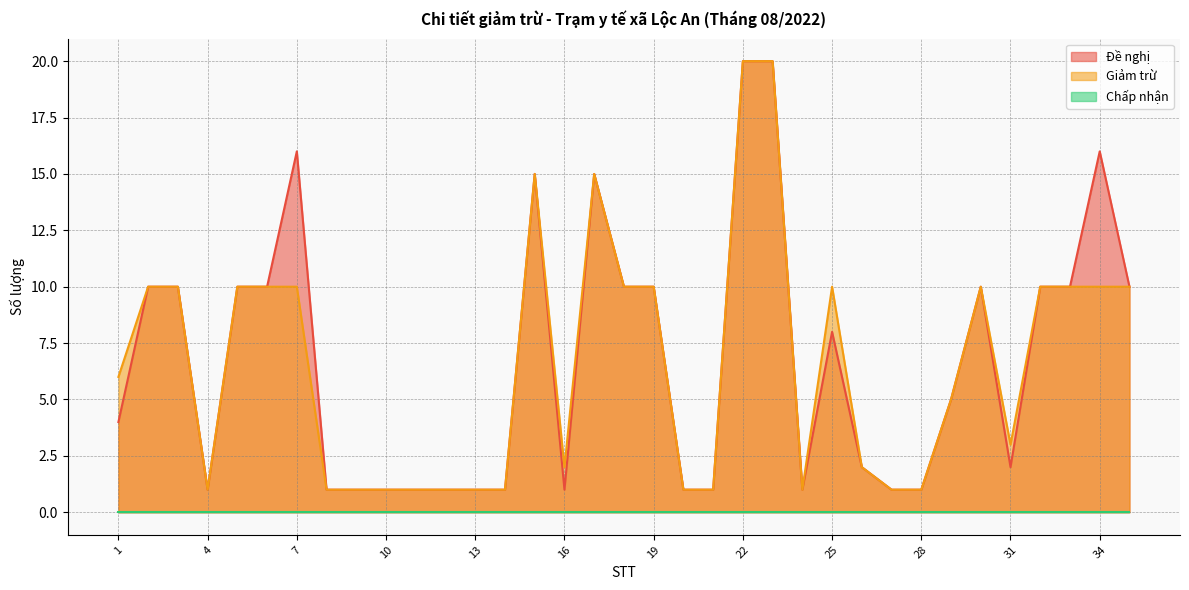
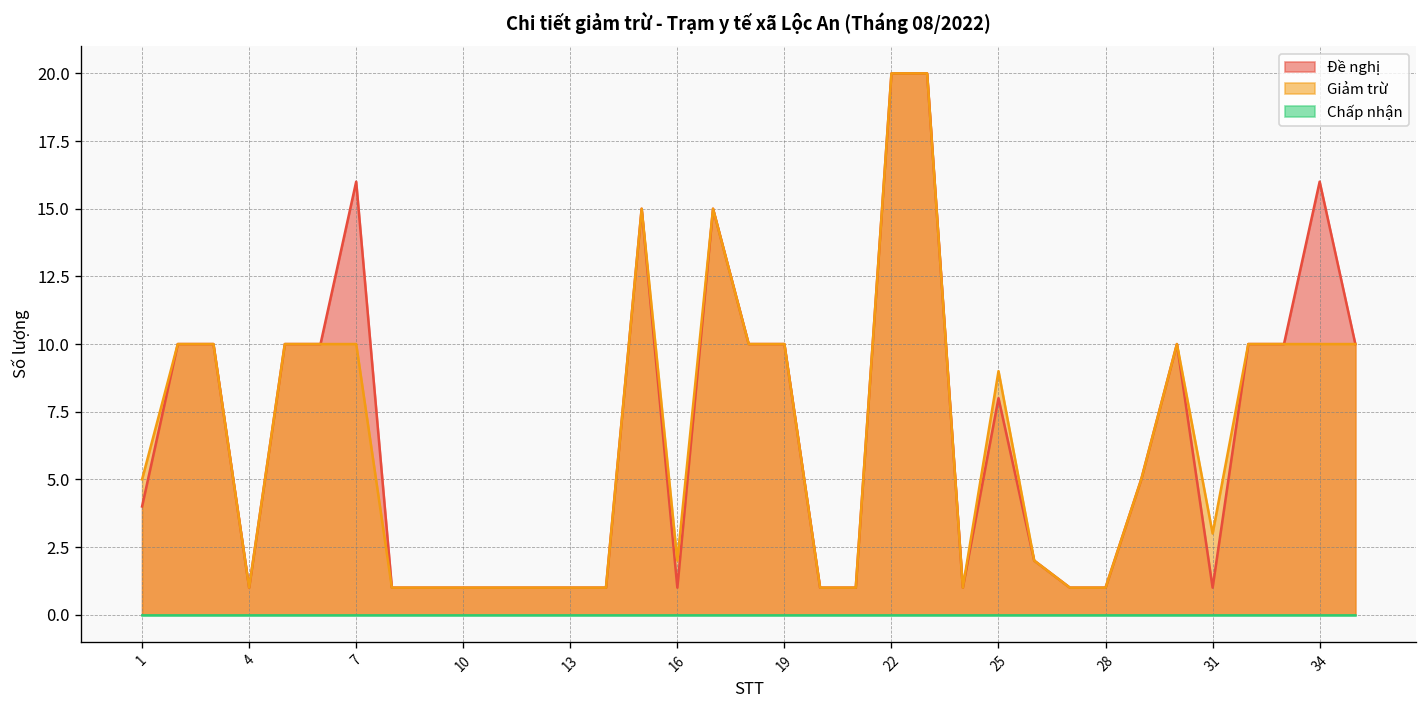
Giảm trừ, 1: 6 -> 5
Giảm trừ, 25: 10 -> 9
Đề nghị, 31: 2 -> 1
